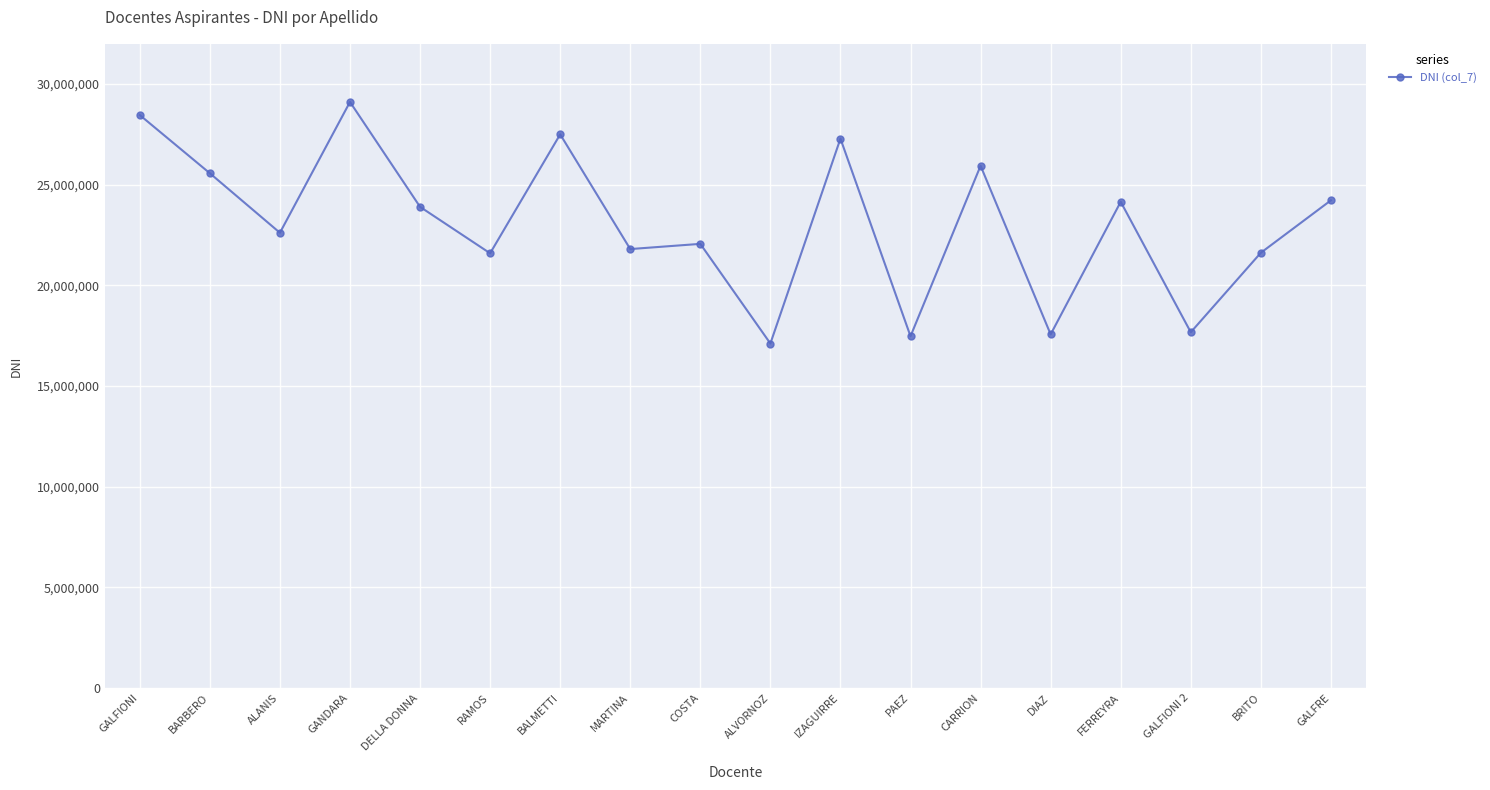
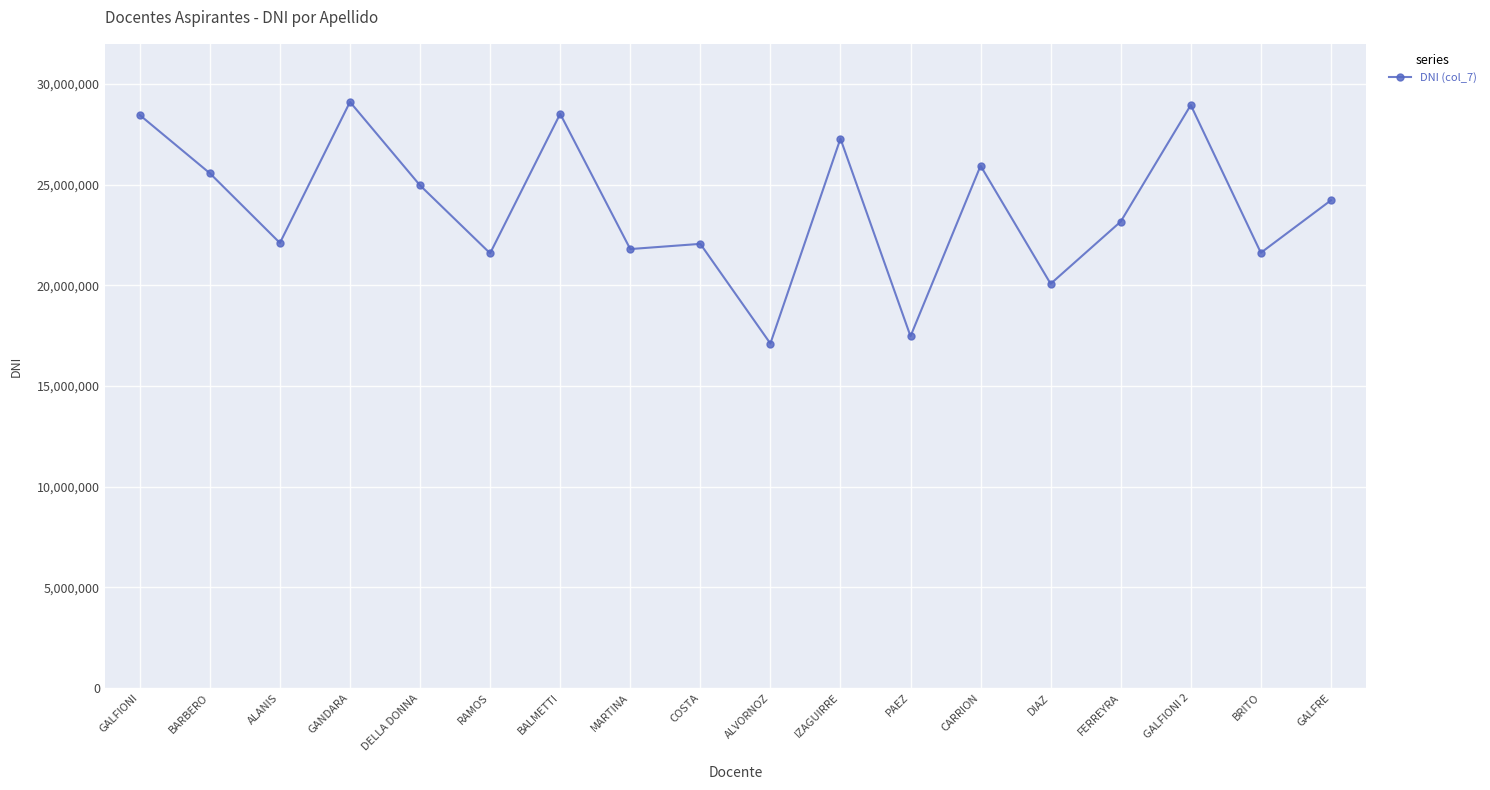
ALANIS: 22,600,000 -> 22,100,000
DELLA DONNA: 23,900,000 -> 25,000,000
BALMETTI: 27,500,000 -> 28,500,000
DIAZ: 17,600,000 -> 20,100,000
FERREYRA: 24,200,000 -> 23,200,000
GALFIONI 2: 17,700,000 -> 29,000,000
